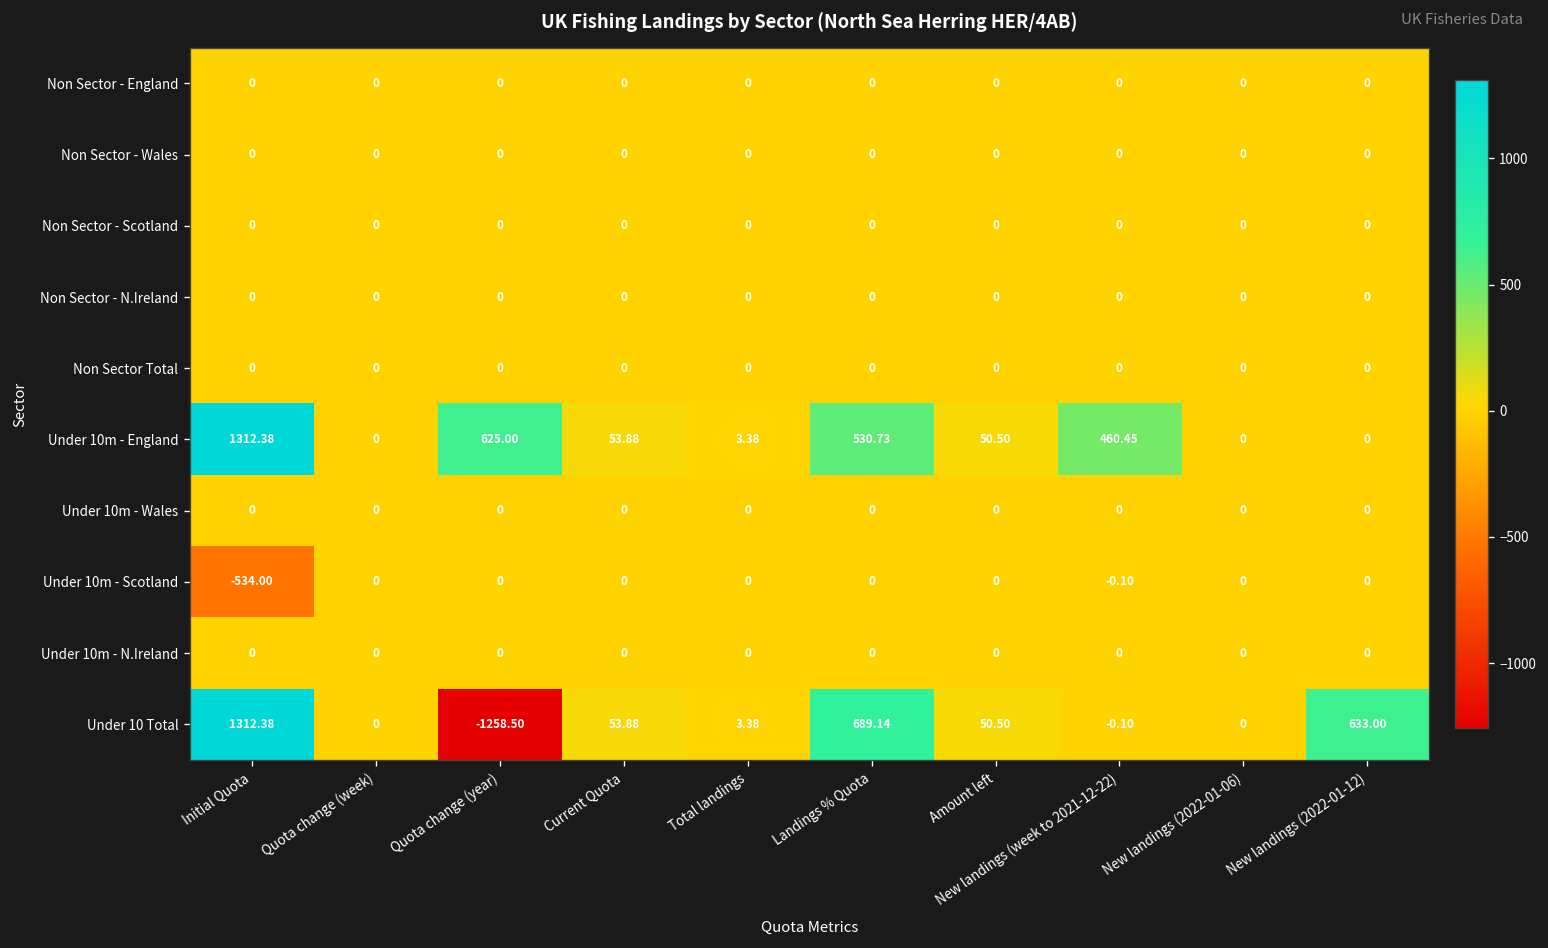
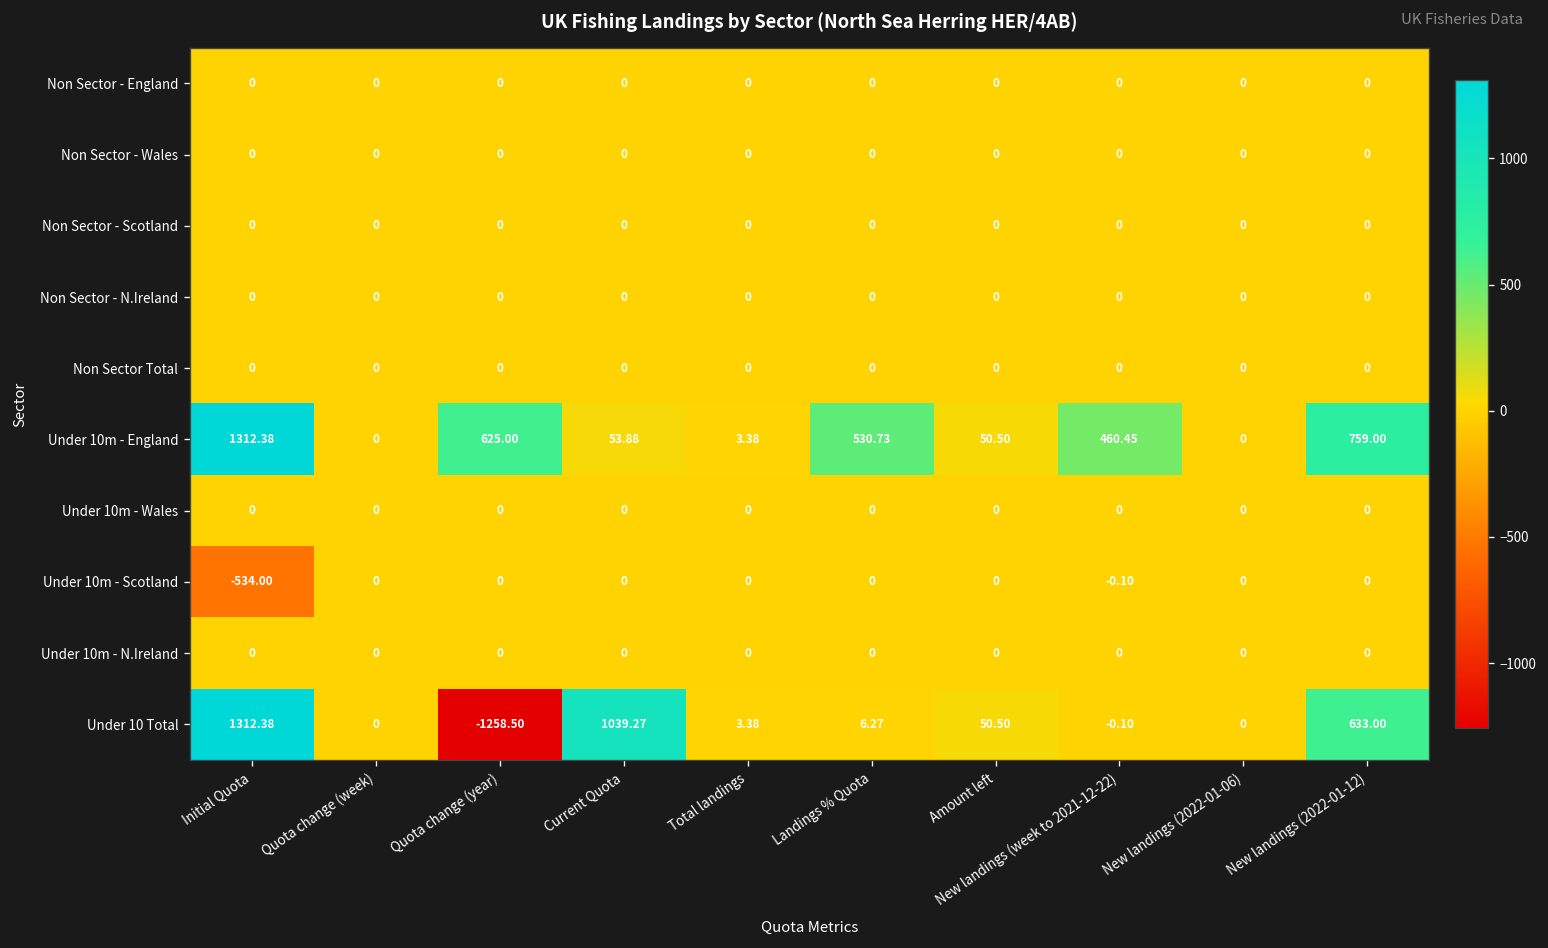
Under 10m - England, New landings (2022-01-12): 0 -> 759.00
Under 10 Total, Current Quota: 53.88 -> 1039.27
Under 10 Total, Landings % Quota: 689.14 -> 6.27
